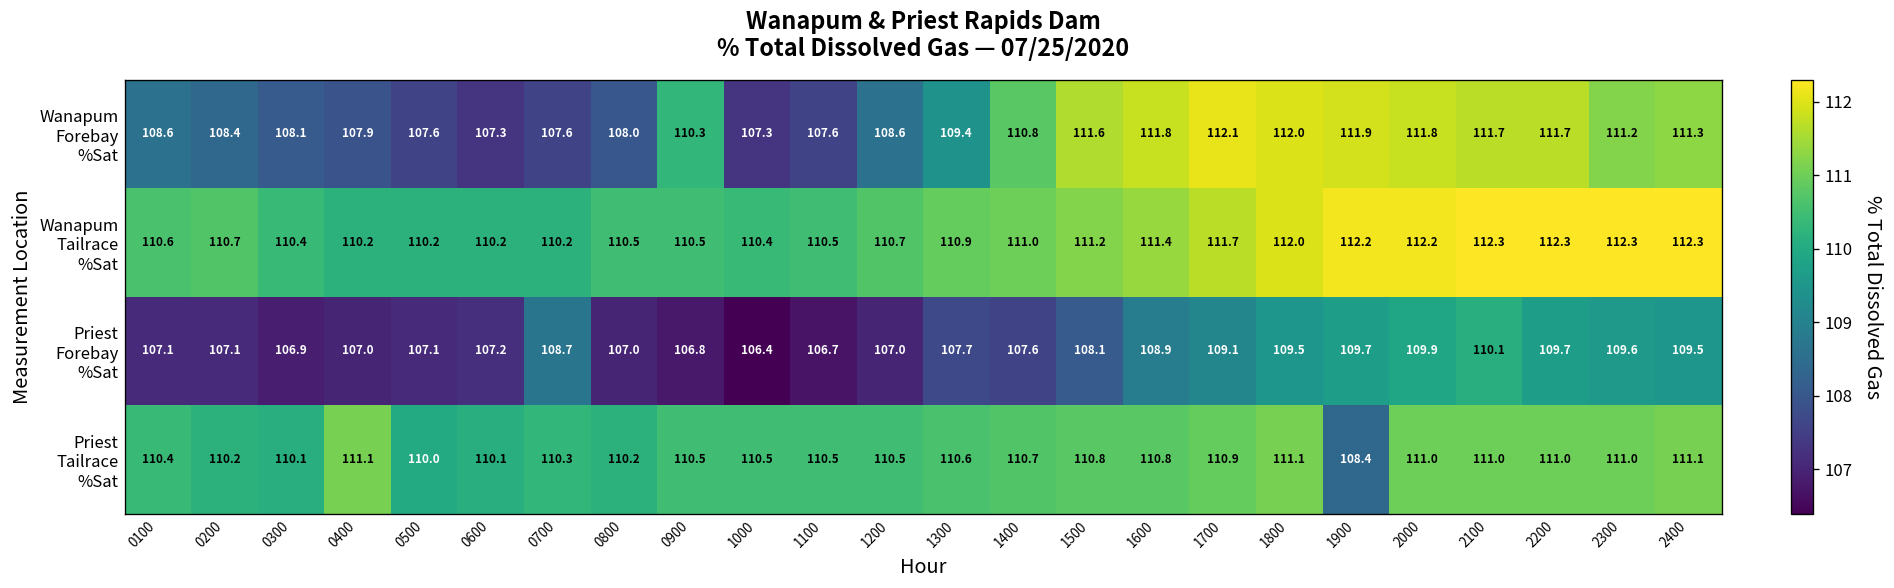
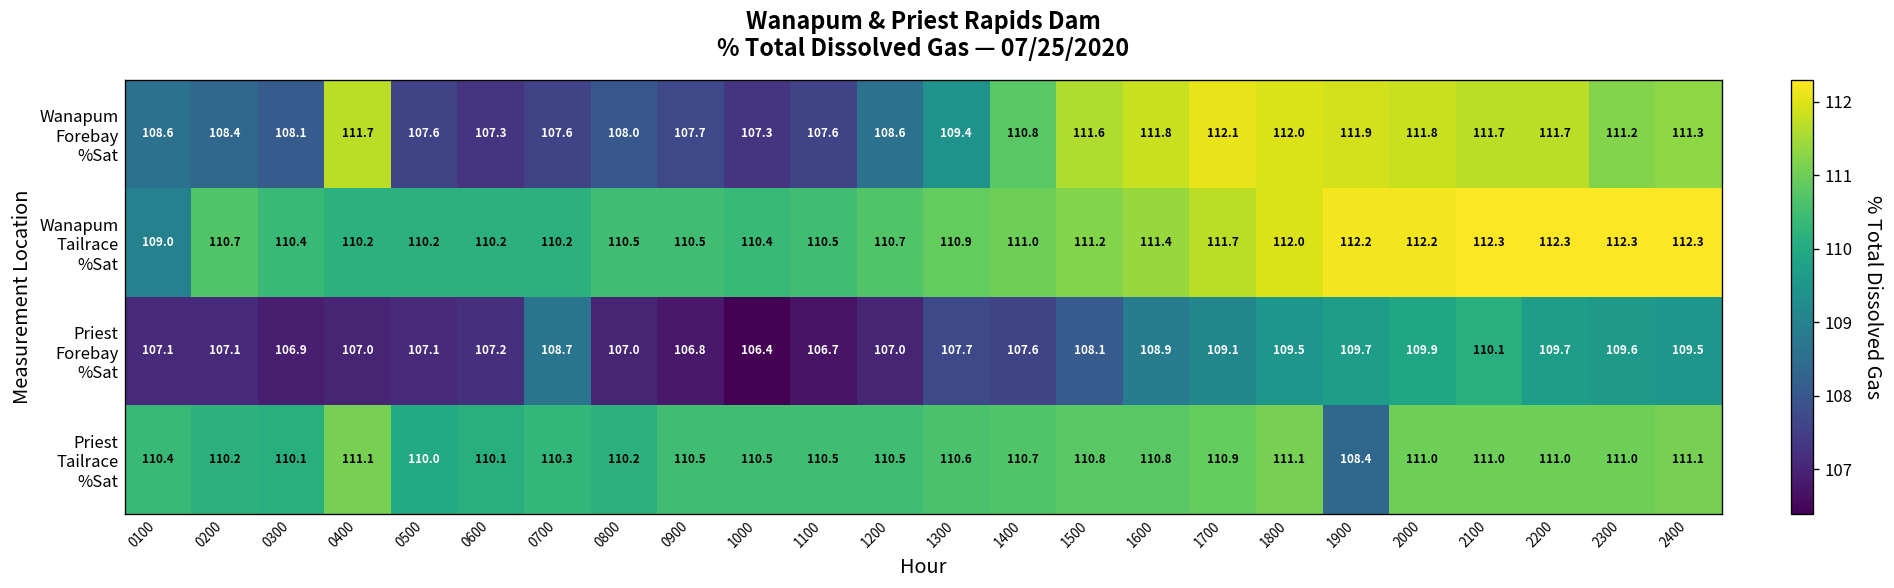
Wanapum Forebay %Sat, 0400: 107.9 -> 111.7
Wanapum Forebay %Sat, 0900: 110.3 -> 107.7
Wanapum Tailrace %Sat, 0100: 110.6 -> 109.0
